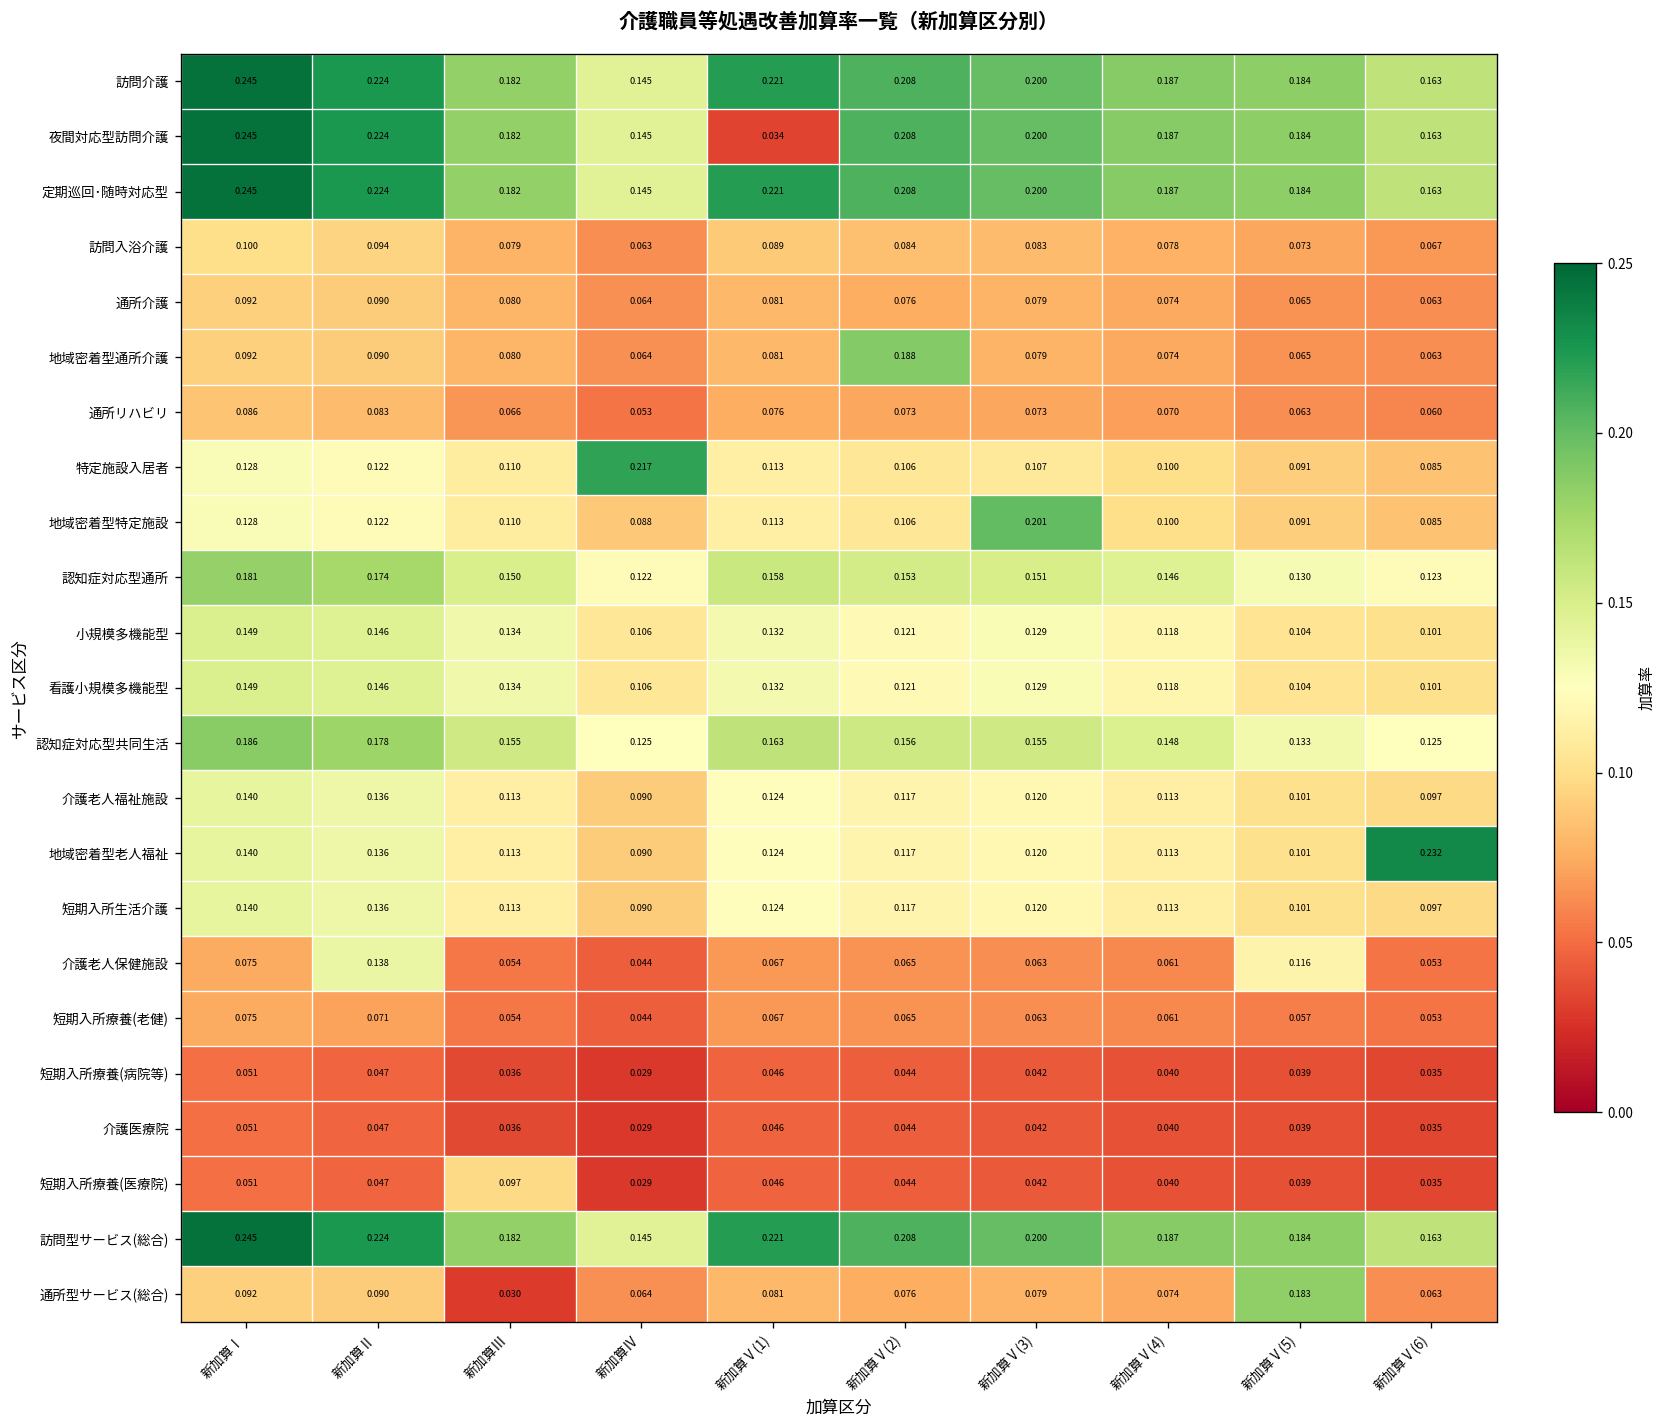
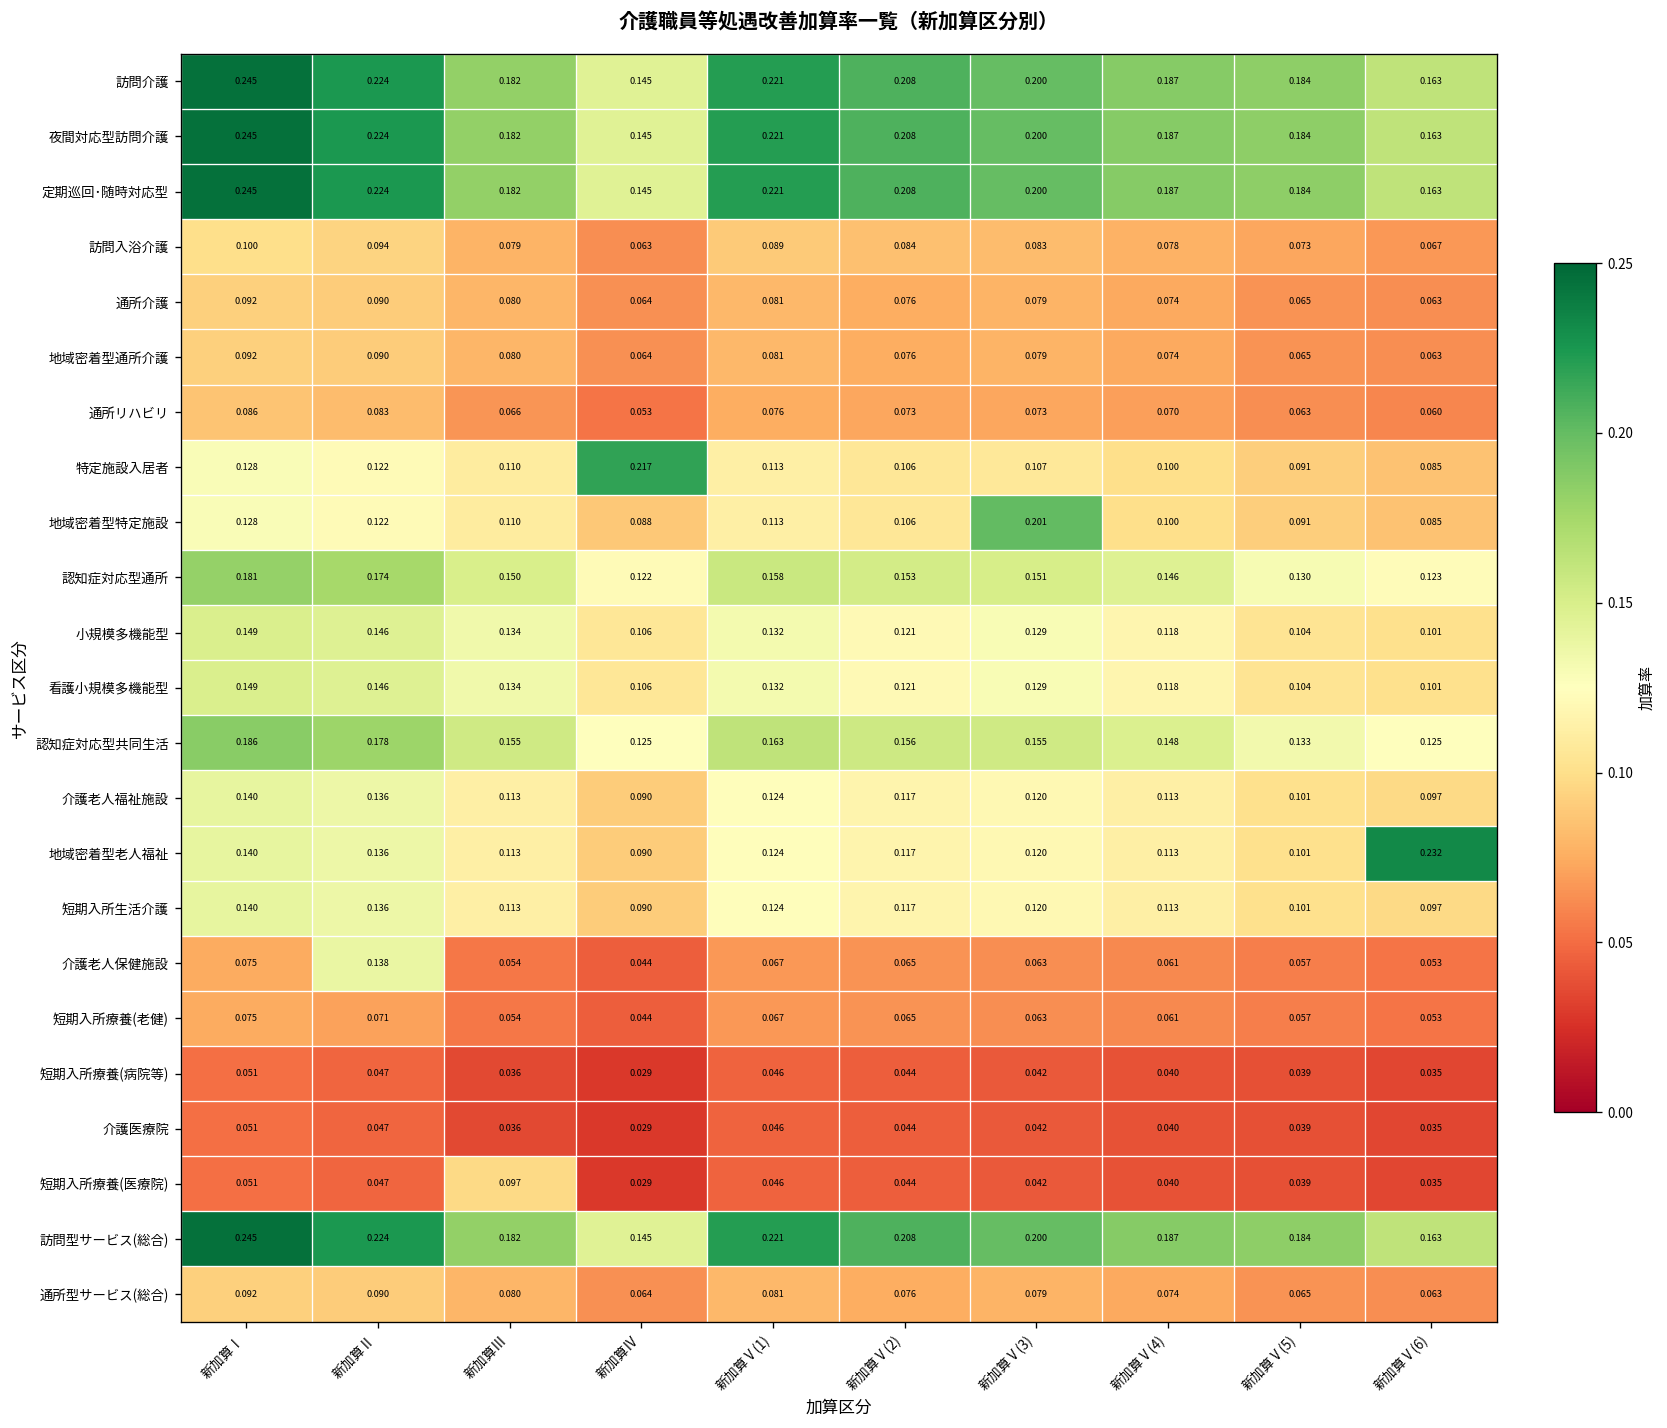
夜間対応型訪問介護, 新加算Ⅴ(1): 0.034 -> 0.221
地域密着型通所介護, 新加算Ⅴ(2): 0.188 -> 0.076
介護老人保健施設, 新加算Ⅴ(5): 0.116 -> 0.057
通所型サービス(総合), 新加算Ⅲ: 0.030 -> 0.080
通所型サービス(総合), 新加算Ⅴ(5): 0.183 -> 0.065
